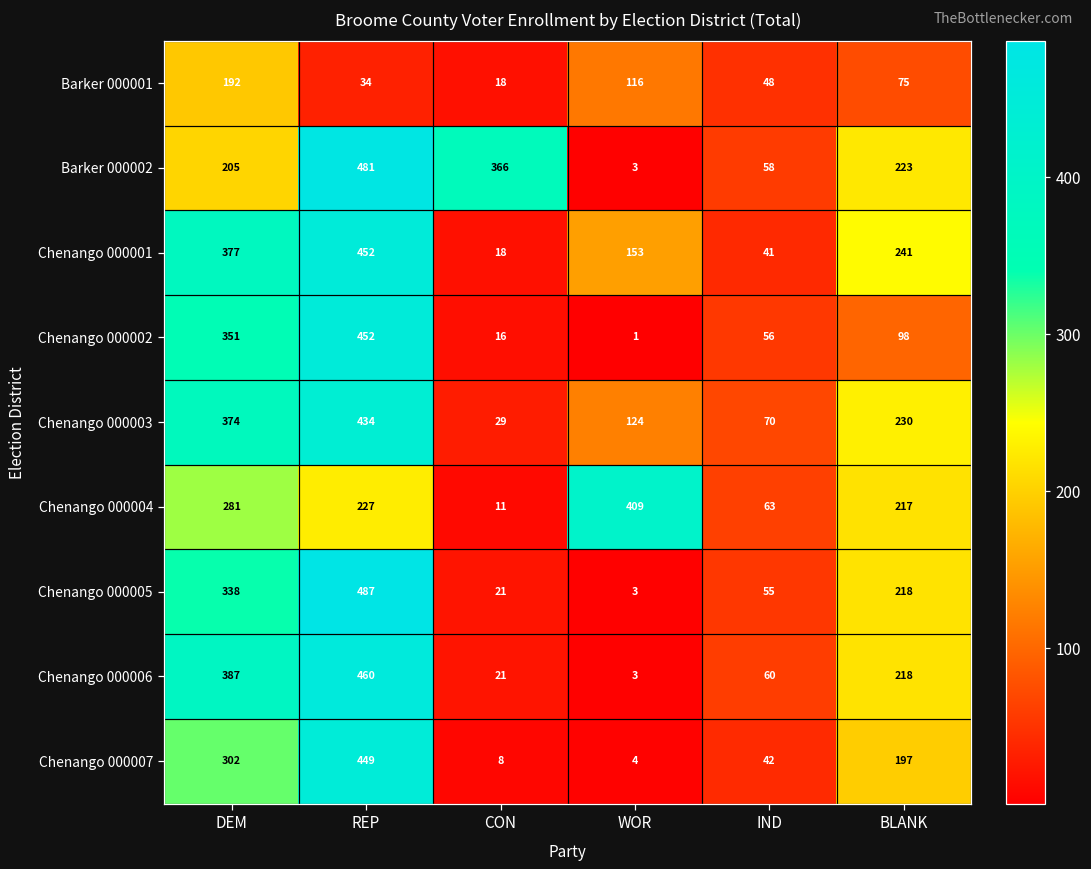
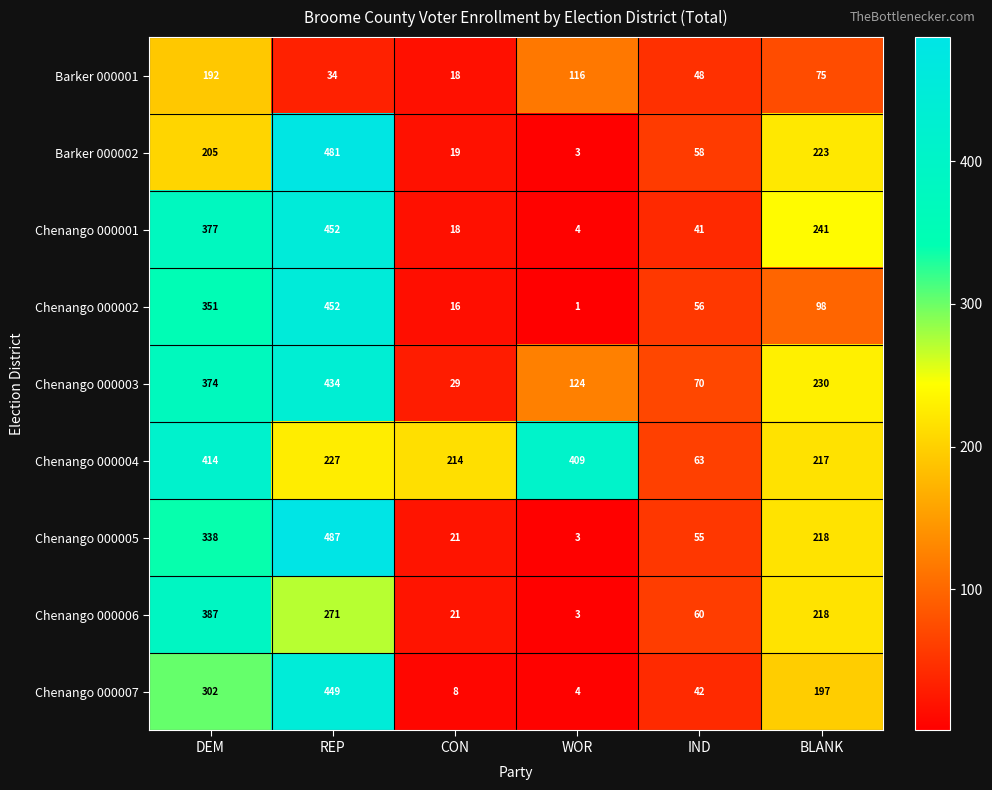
Barker 000002, CON: 366 -> 19
Chenango 000001, WOR: 153 -> 4
Chenango 000004, DEM: 281 -> 414
Chenango 000004, CON: 11 -> 214
Chenango 000006, REP: 460 -> 271
